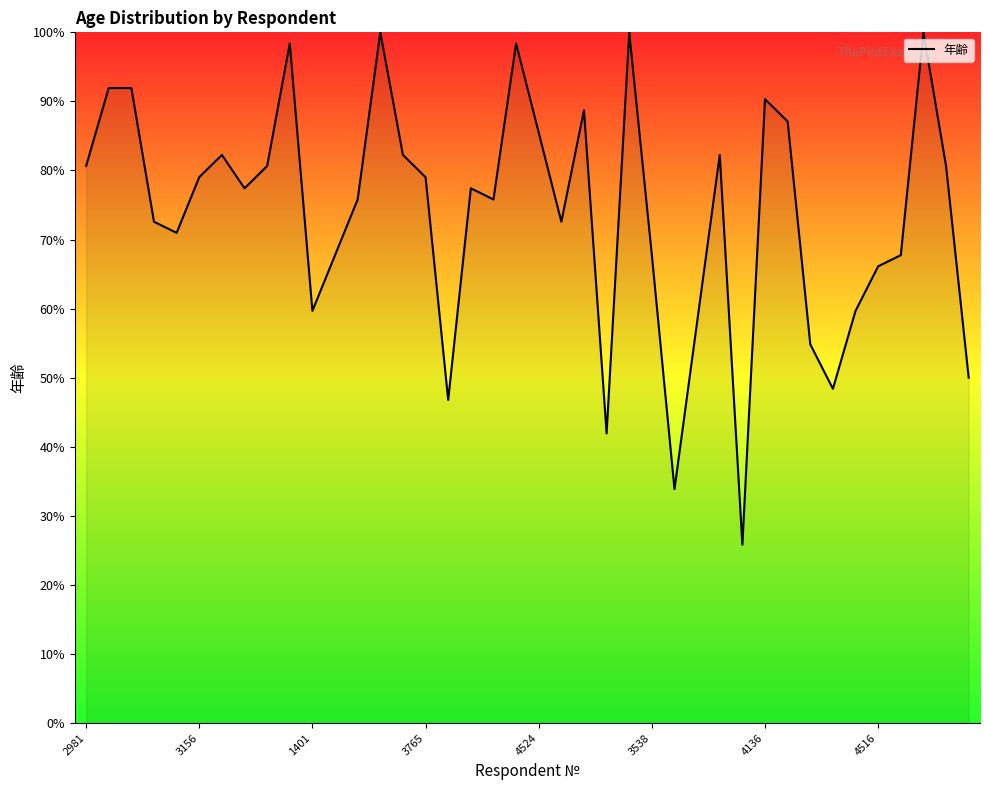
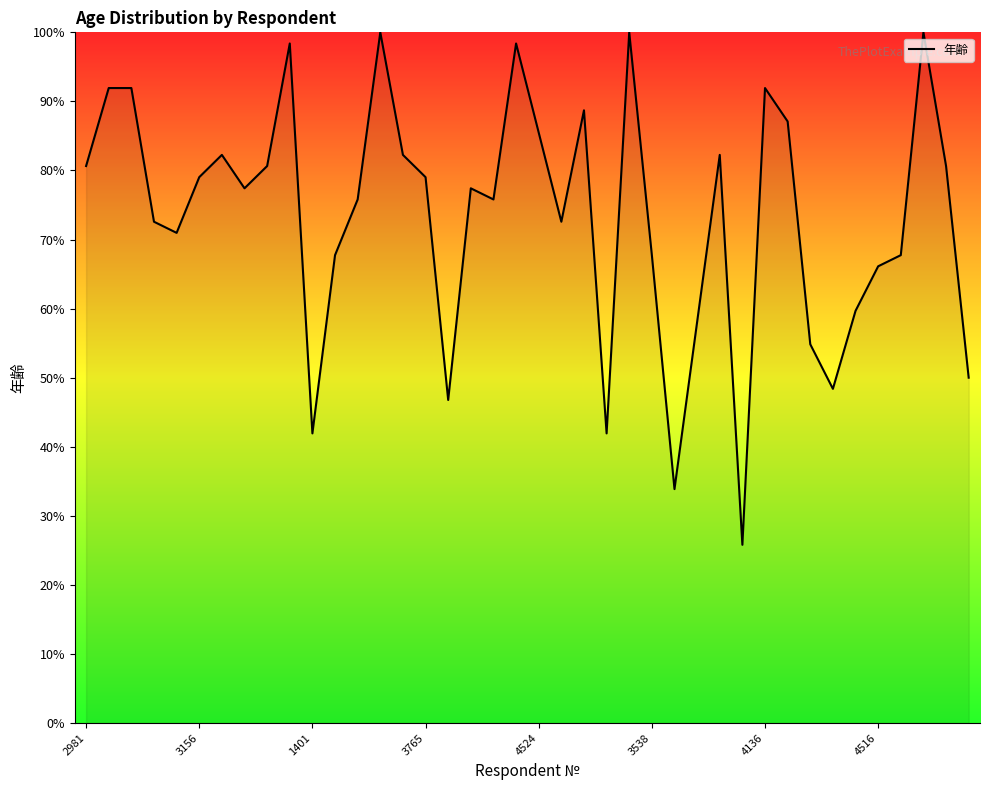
1401: 60% -> 42%
4136: 90% -> 92%
